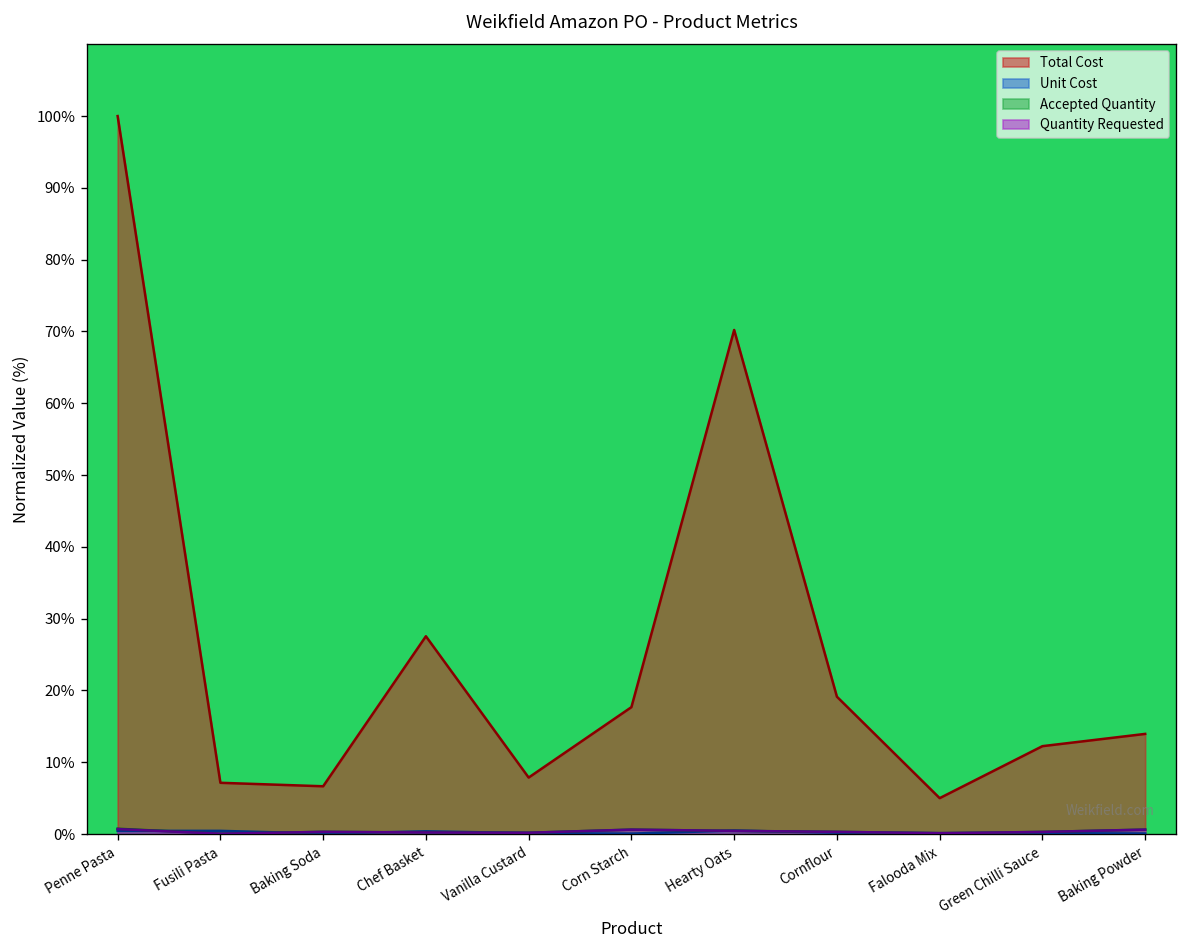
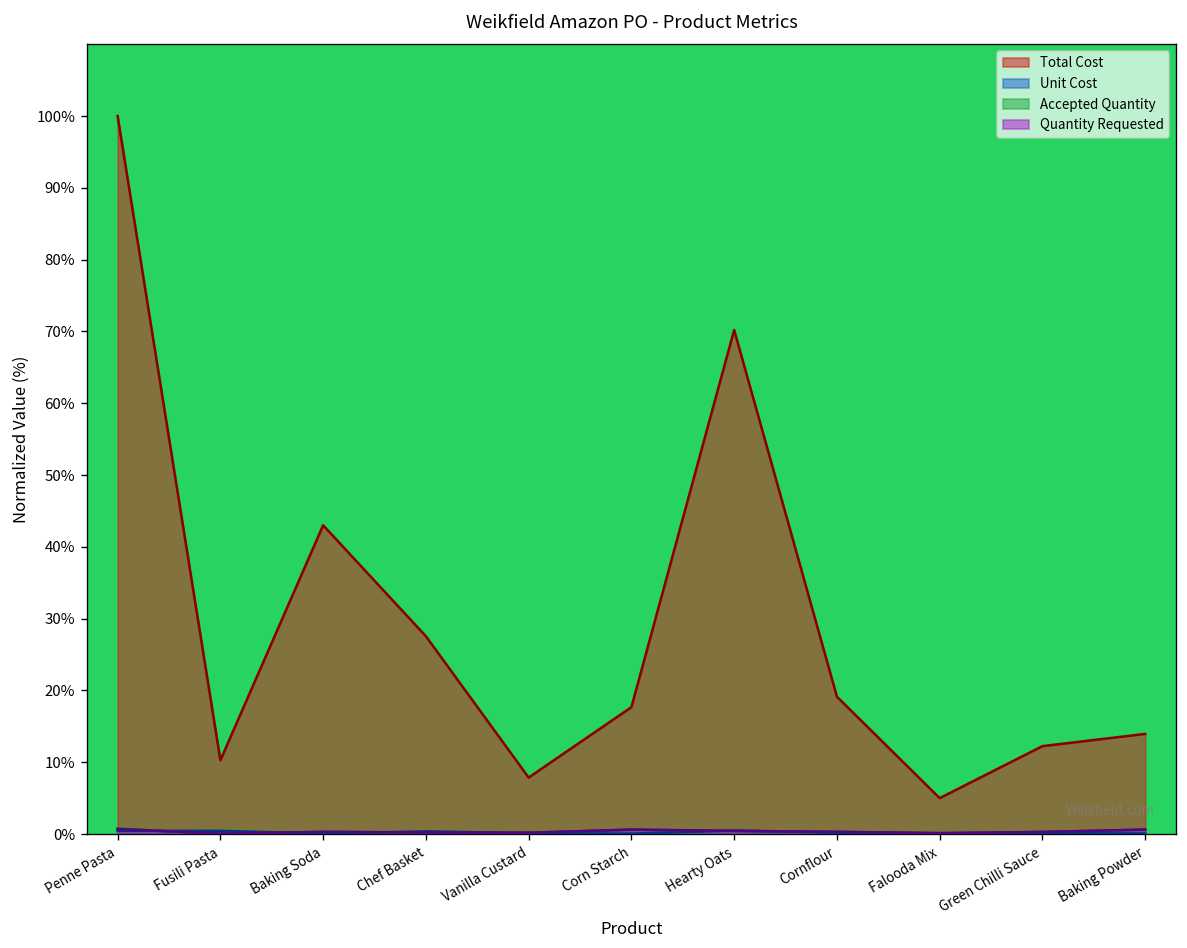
Total Cost, Fusili Pasta: 7% -> 10%
Total Cost, Baking Soda: 7% -> 43%
